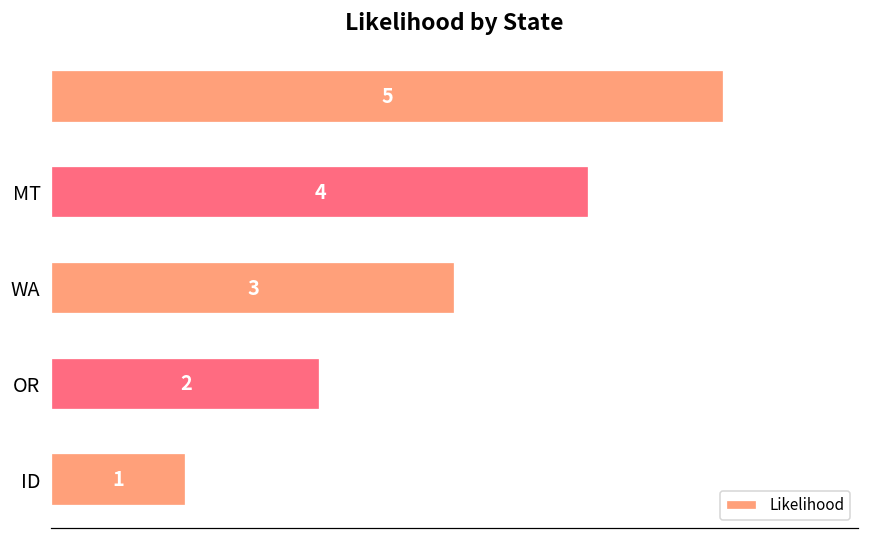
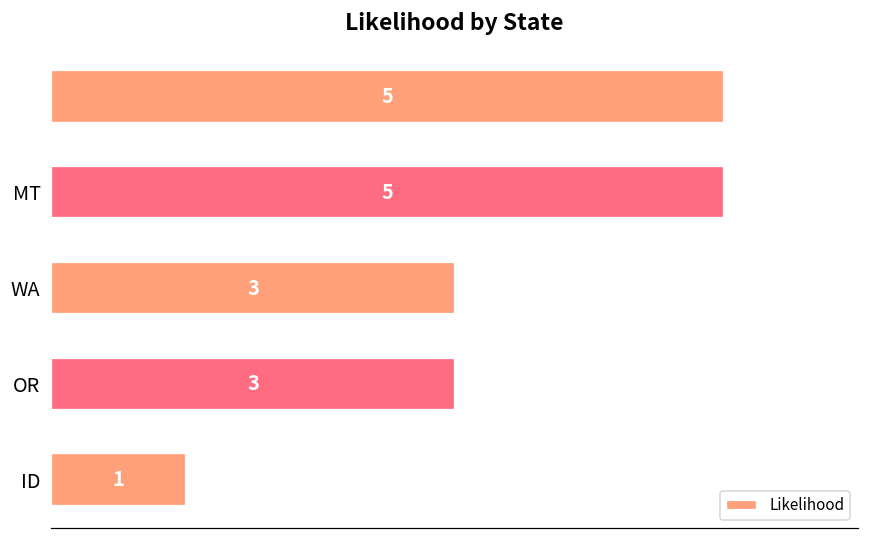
MT: 4 -> 5
OR: 2 -> 3
